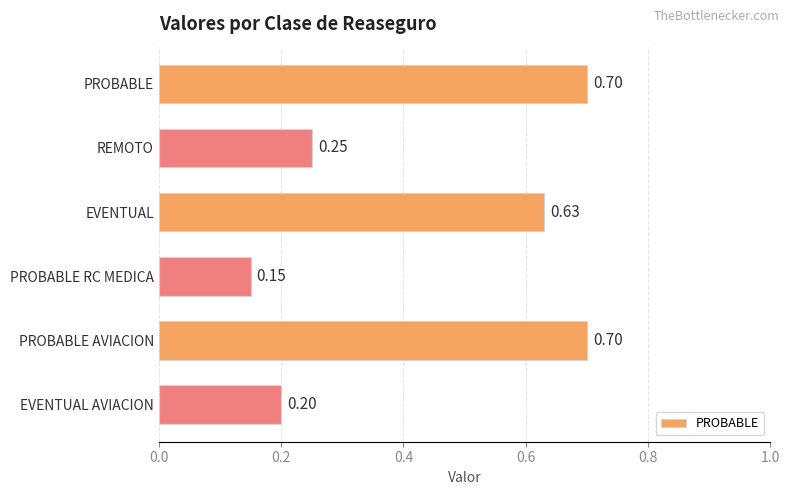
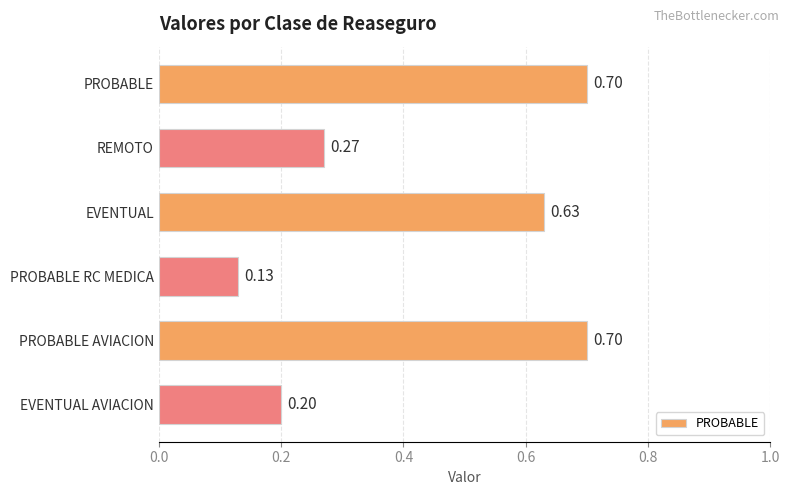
REMOTO: 0.25 -> 0.27
PROBABLE RC MEDICA: 0.15 -> 0.13
